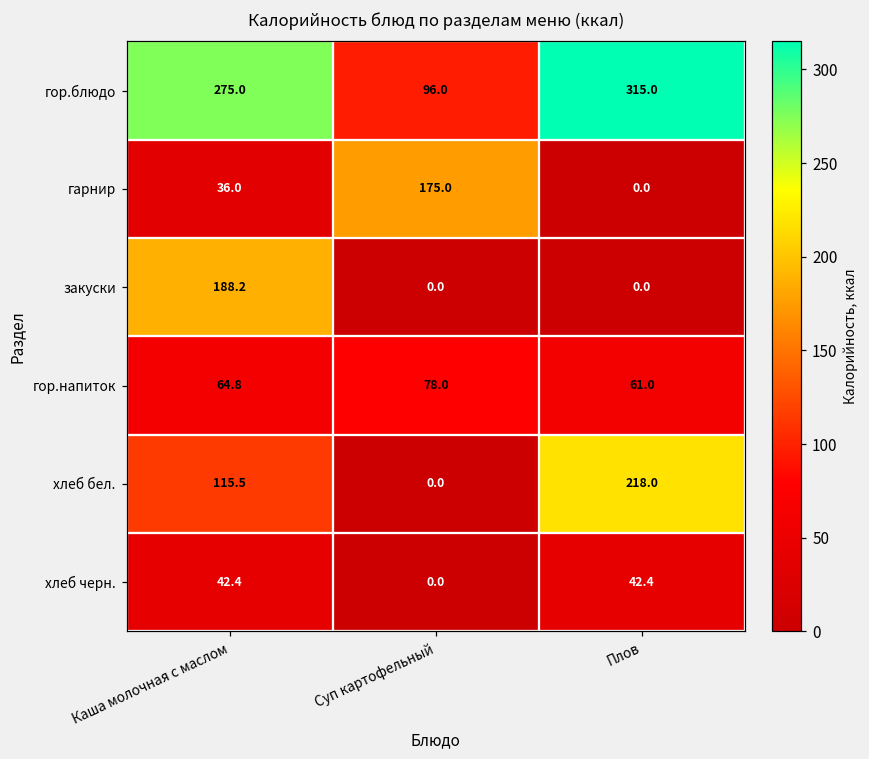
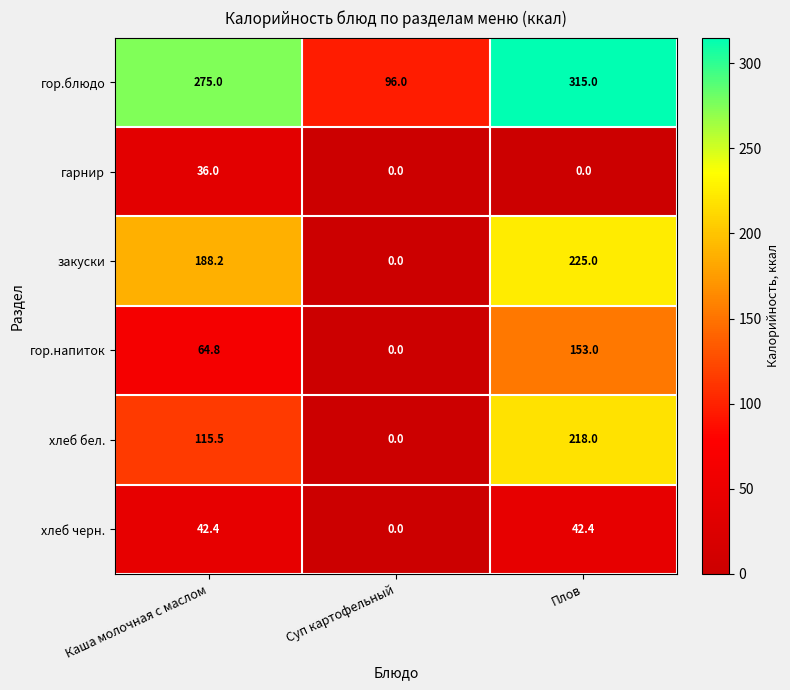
гарнир, Суп картофельный: 175.0 -> 0.0
закуски, Плов: 0.0 -> 225.0
гор.напиток, Суп картофельный: 78.0 -> 0.0
гор.напиток, Плов: 61.0 -> 153.0
